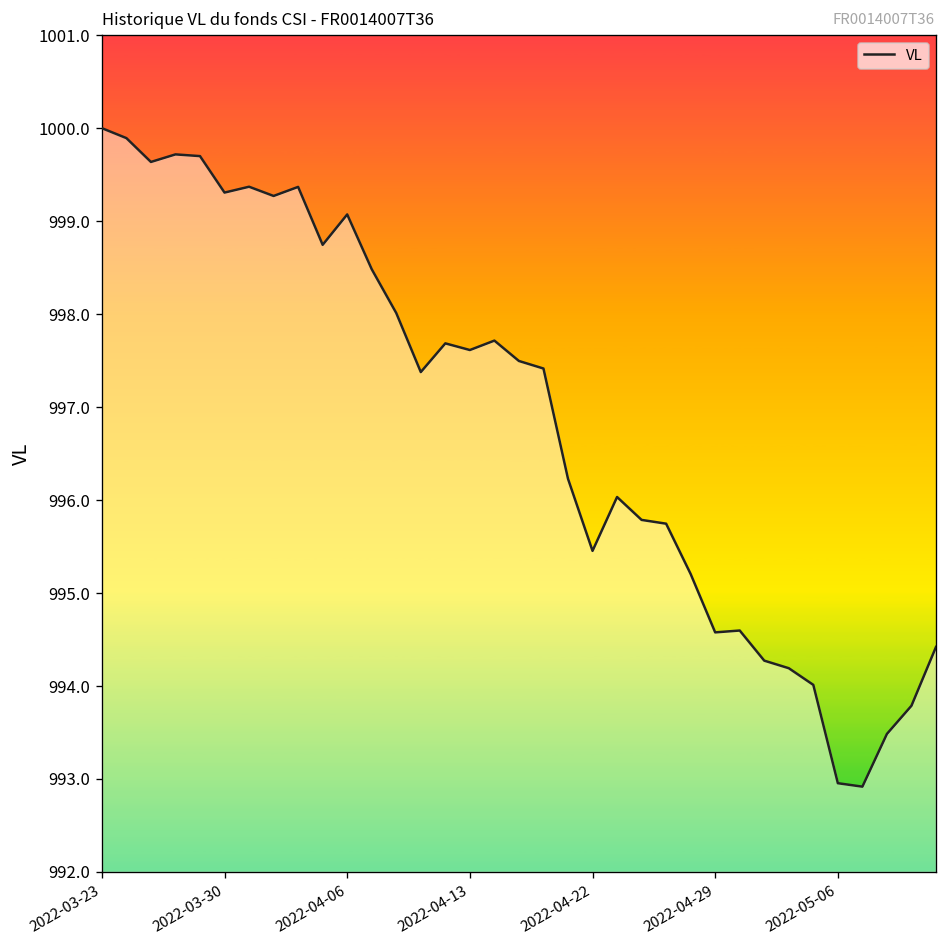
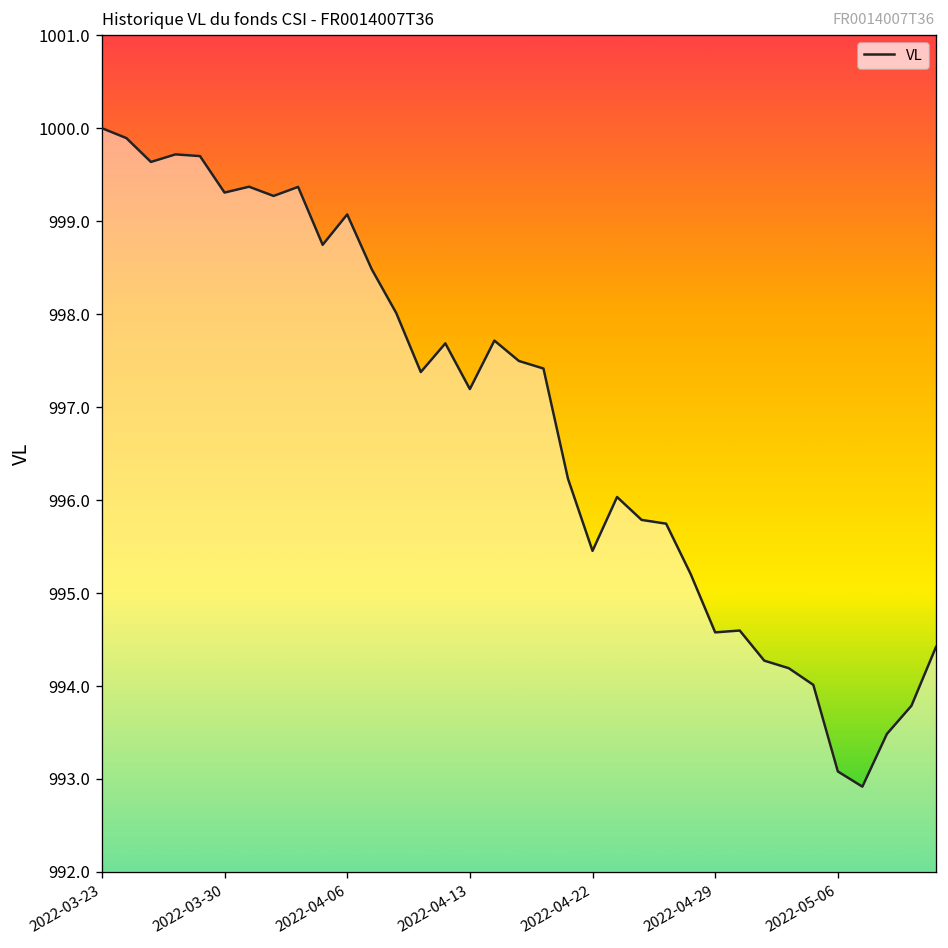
2022-04-13: 997.6 -> 997.2
2022-05-06: 993.0 -> 993.1
